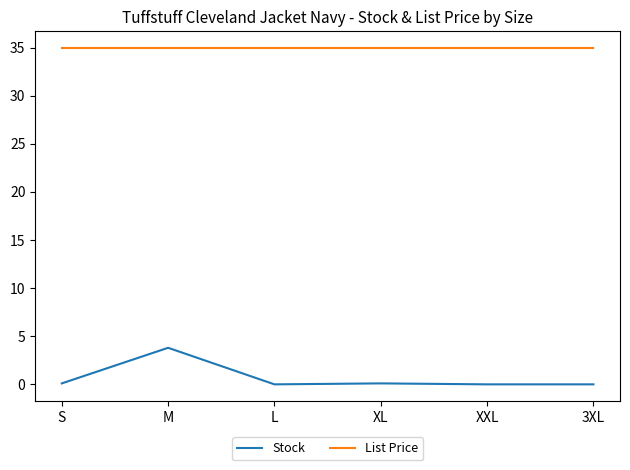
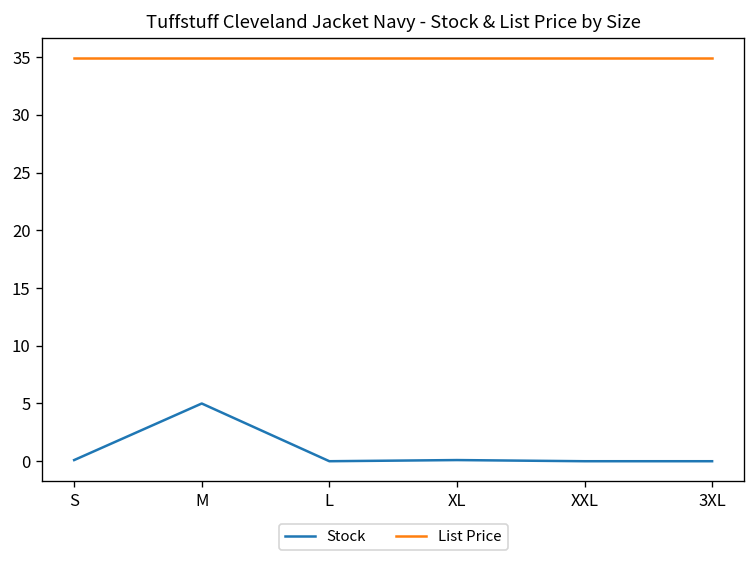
Stock, M: 4 -> 5
